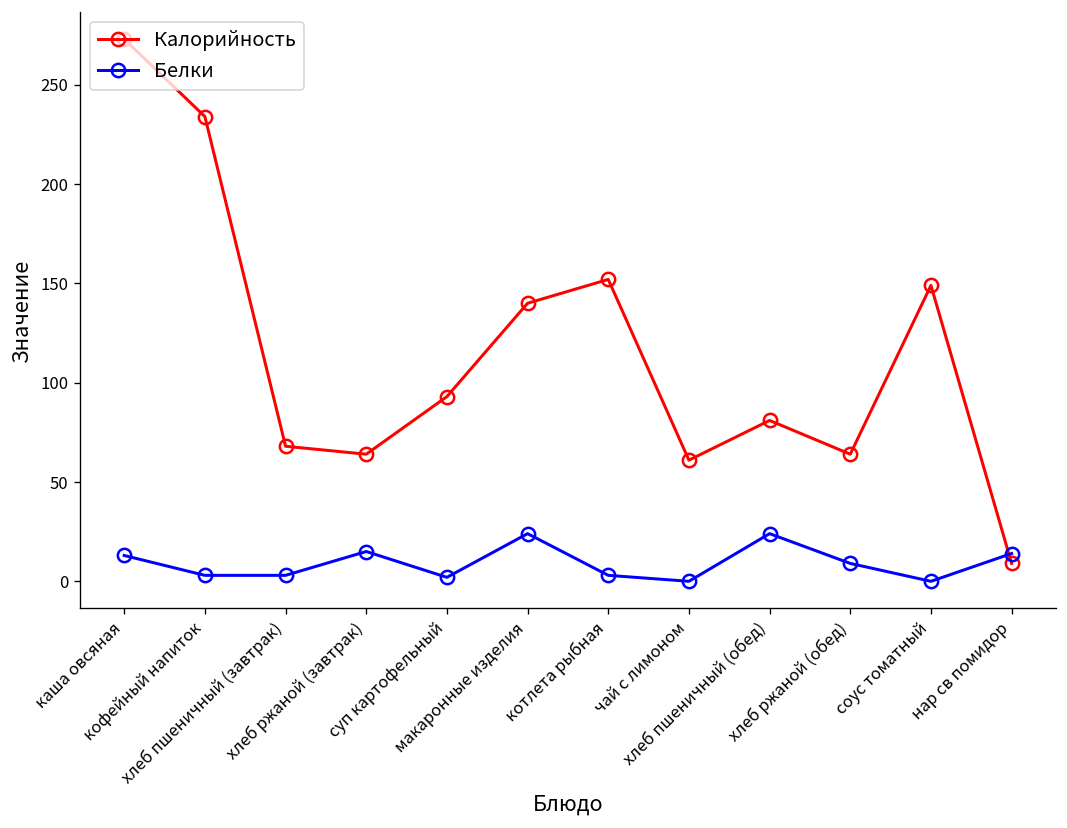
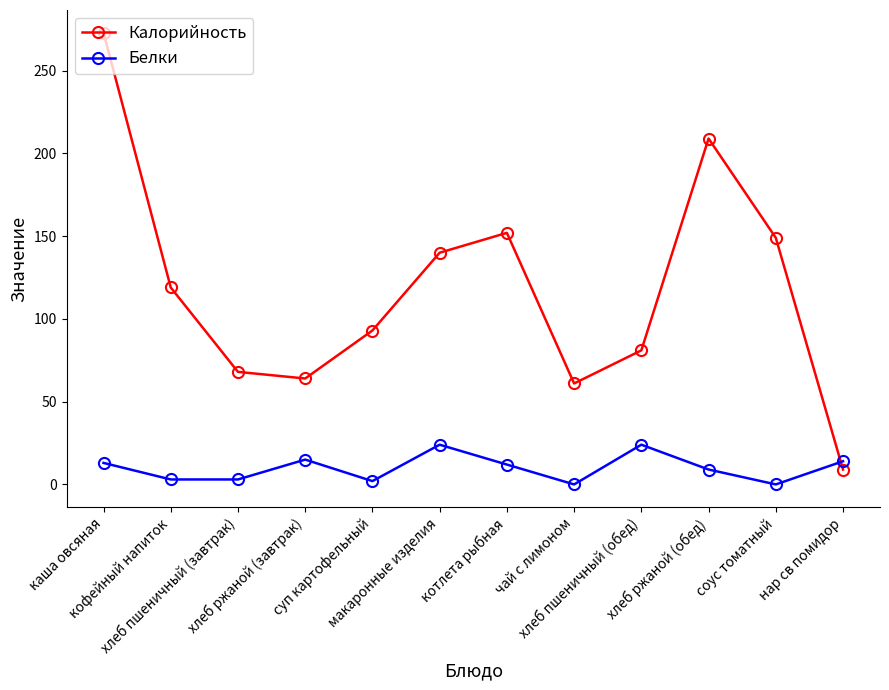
Калорийность, кофейный напиток: 234 -> 119
Белки, котлета рыбная: 3 -> 12
Калорийность, хлеб ржаной (обед): 64 -> 209
